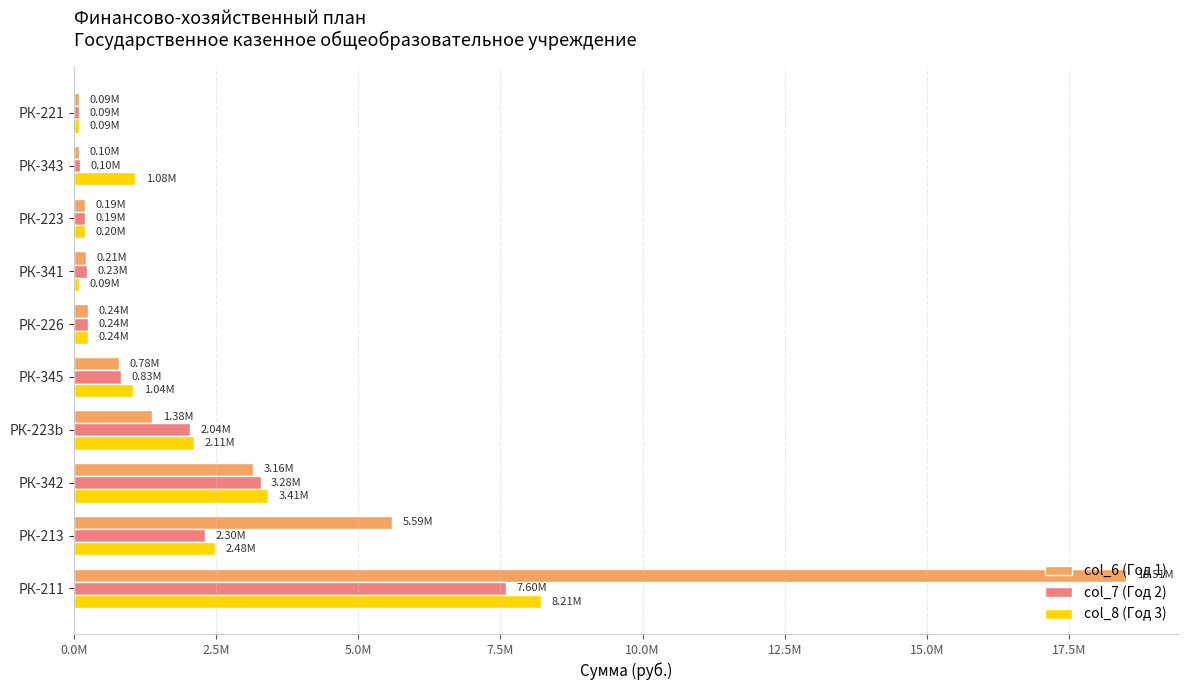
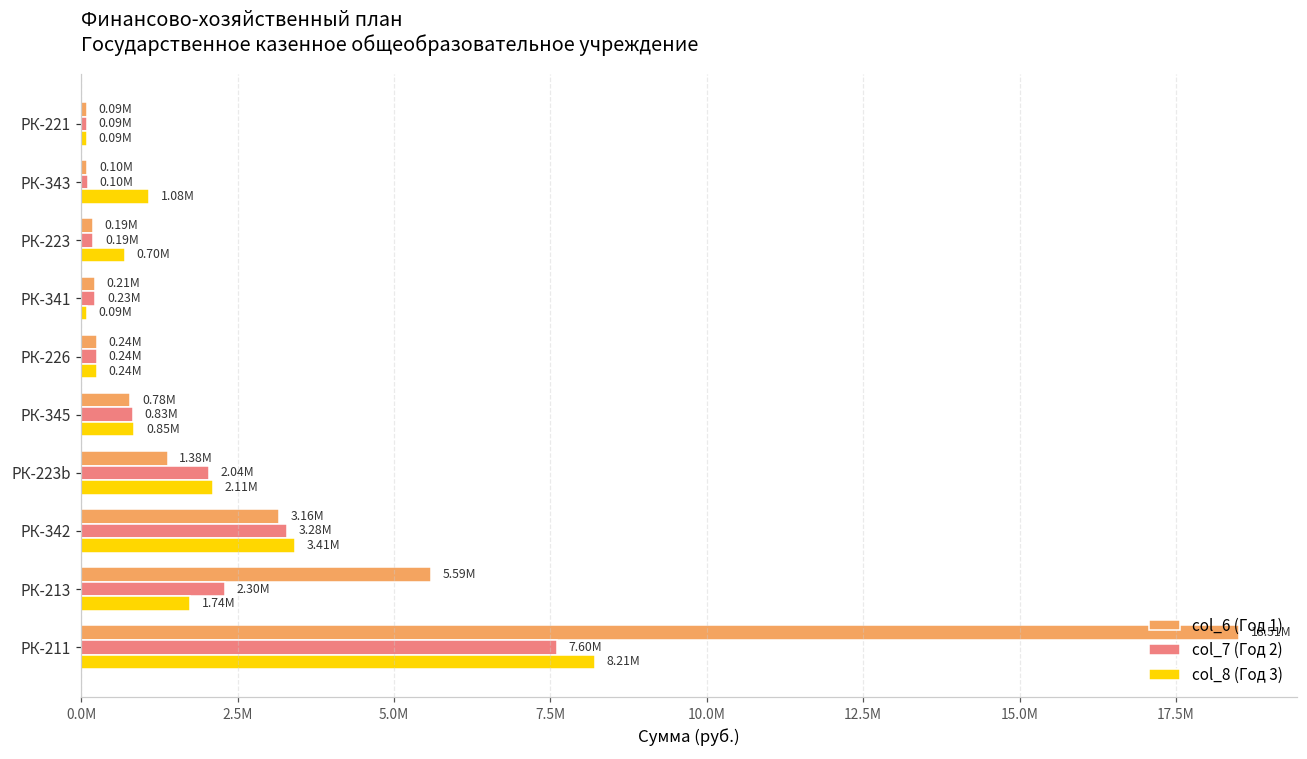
col_8 (Год 3), РК-223: 0.20M -> 0.70M
col_8 (Год 3), РК-345: 1.04M -> 0.85M
col_8 (Год 3), РК-213: 2.48M -> 1.74M
